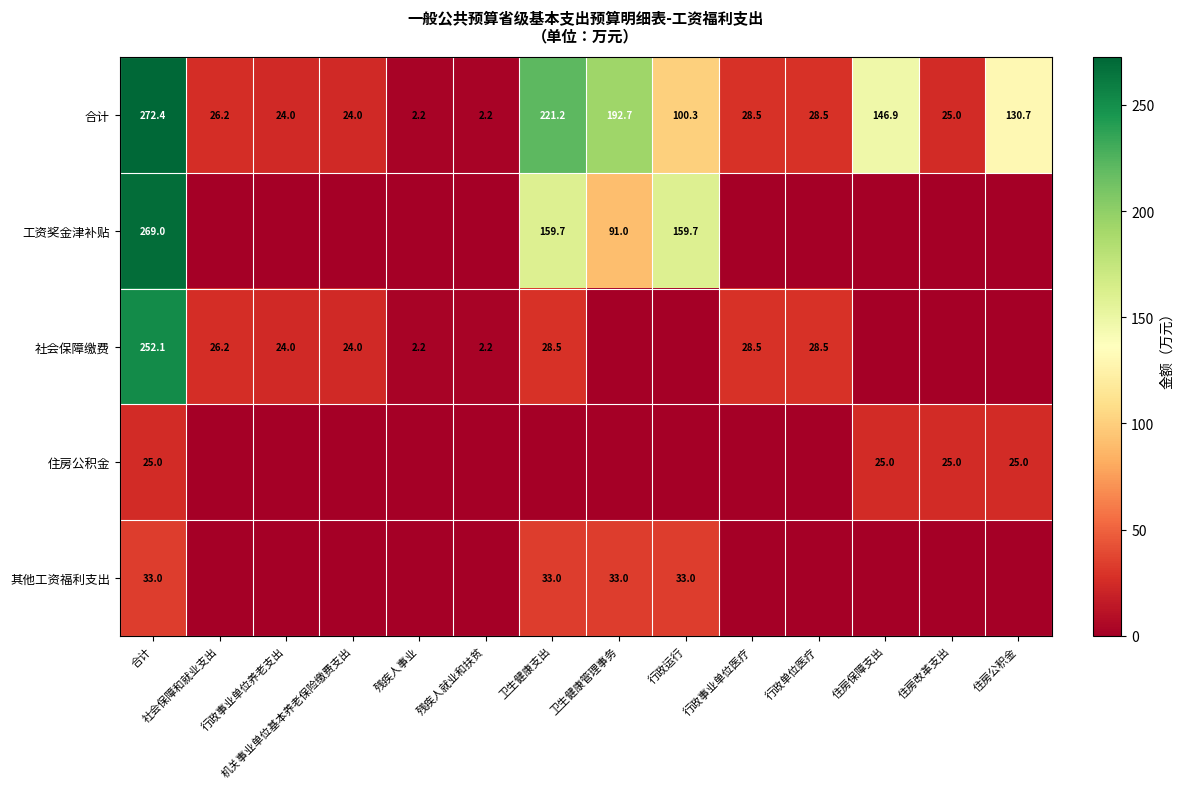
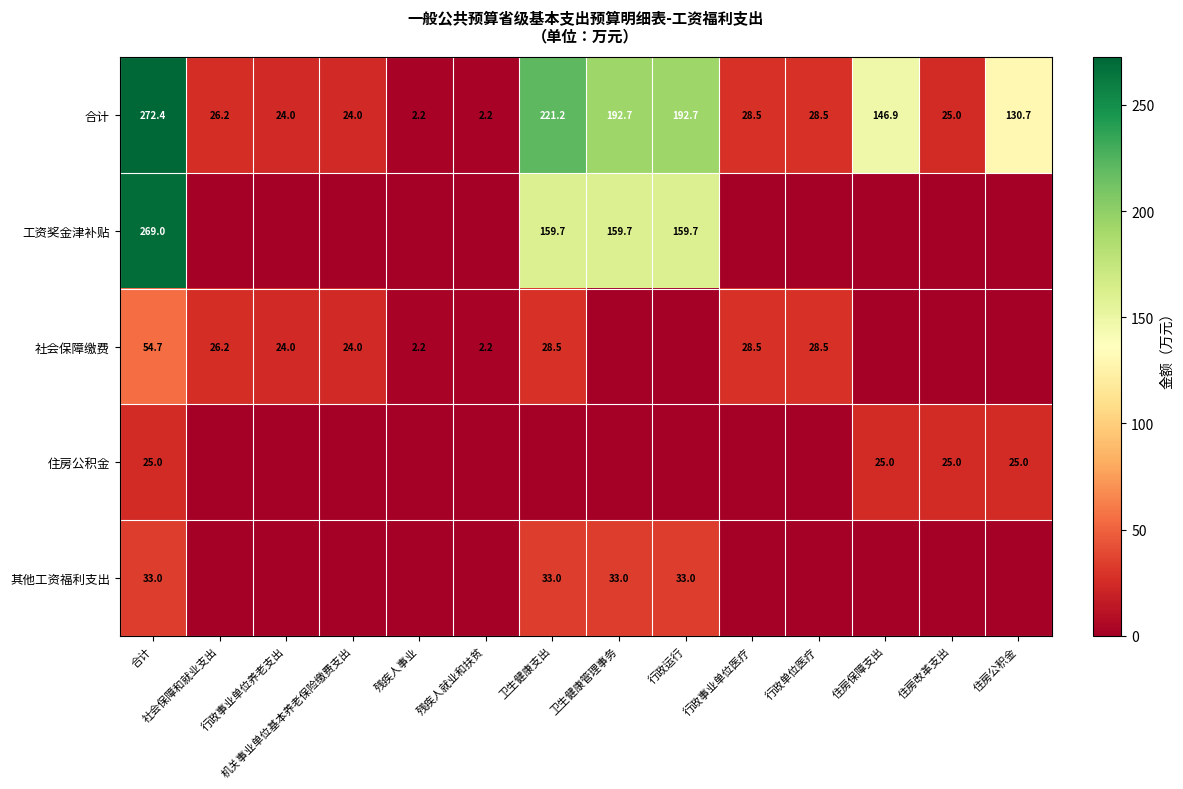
合计, 行政运行: 100.3 -> 192.7
工资奖金津补贴, 卫生健康管理事务: 91.0 -> 159.7
社会保障缴费, 合计: 252.1 -> 54.7
